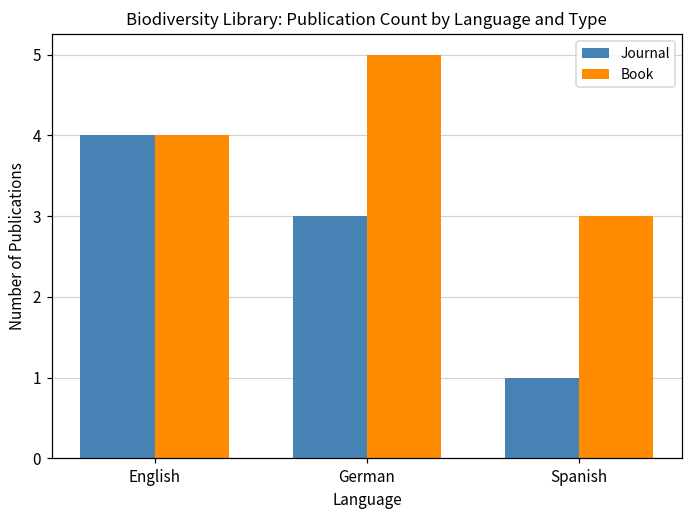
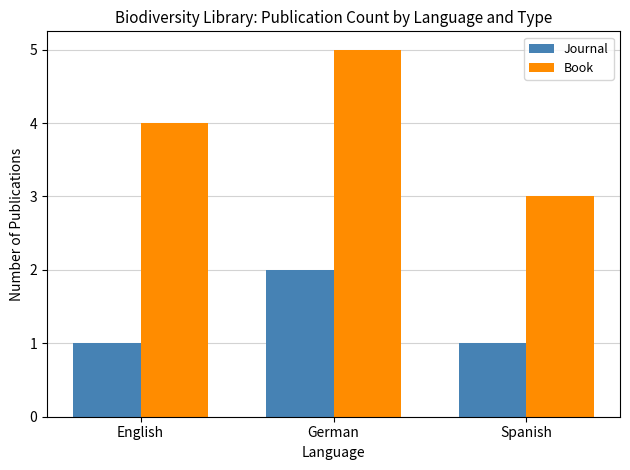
Journal, English: 4 -> 1
Journal, German: 3 -> 2
